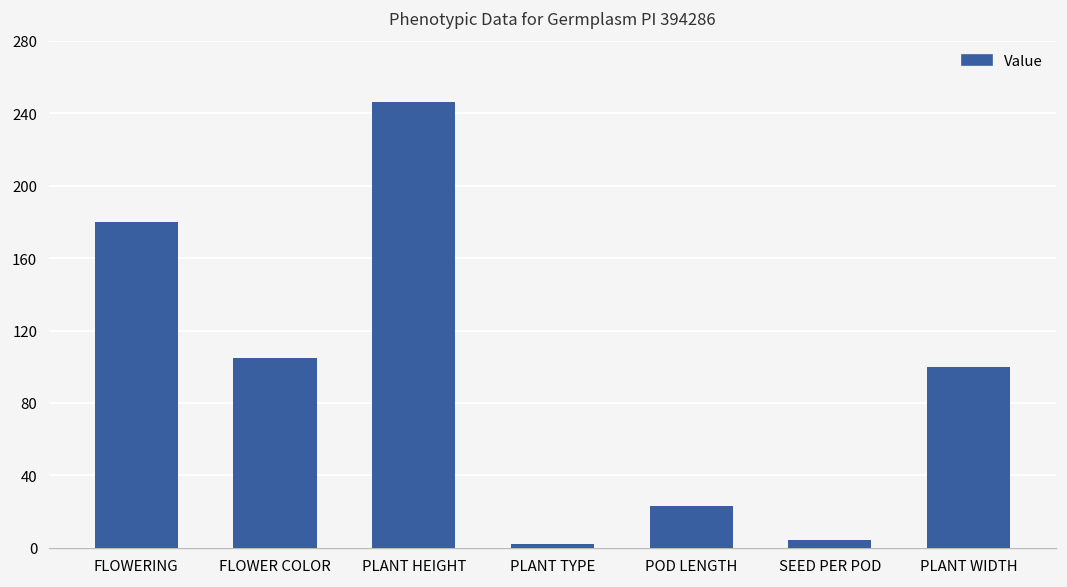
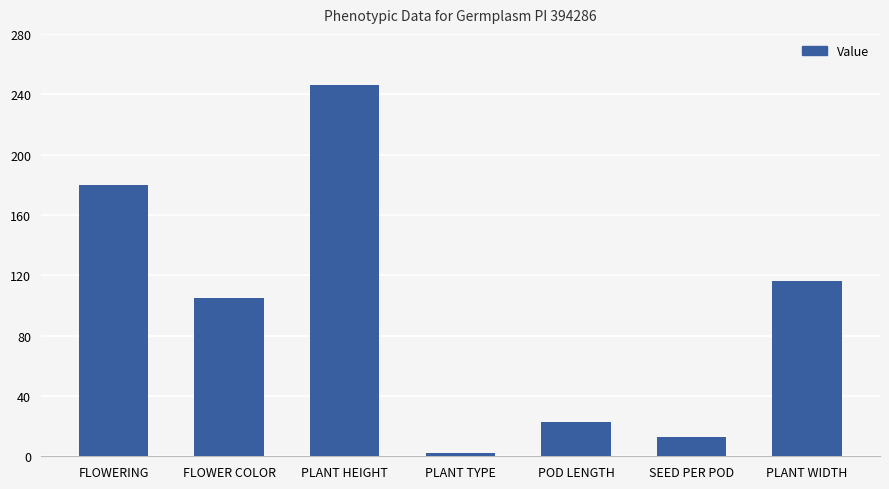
SEED PER POD: 4 -> 13
PLANT WIDTH: 100 -> 116
